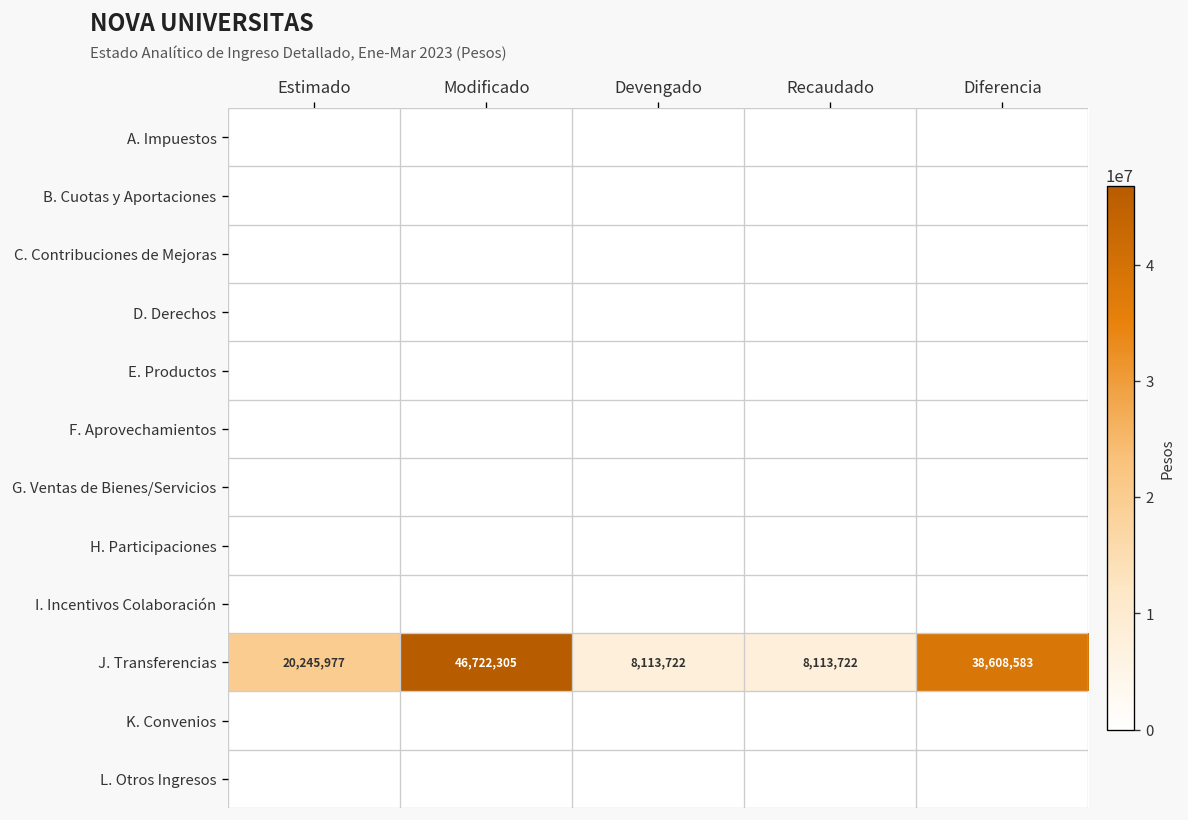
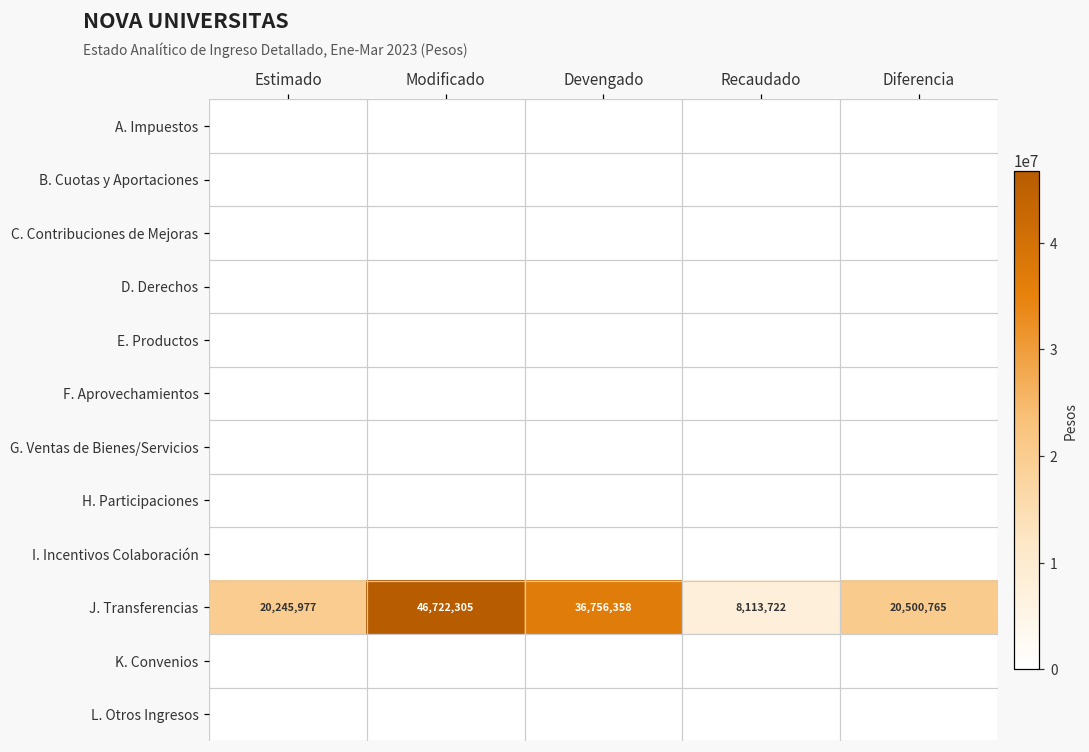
J. Transferencias, Devengado: 8,113,722 -> 36,756,358
J. Transferencias, Diferencia: 38,608,583 -> 20,500,765
